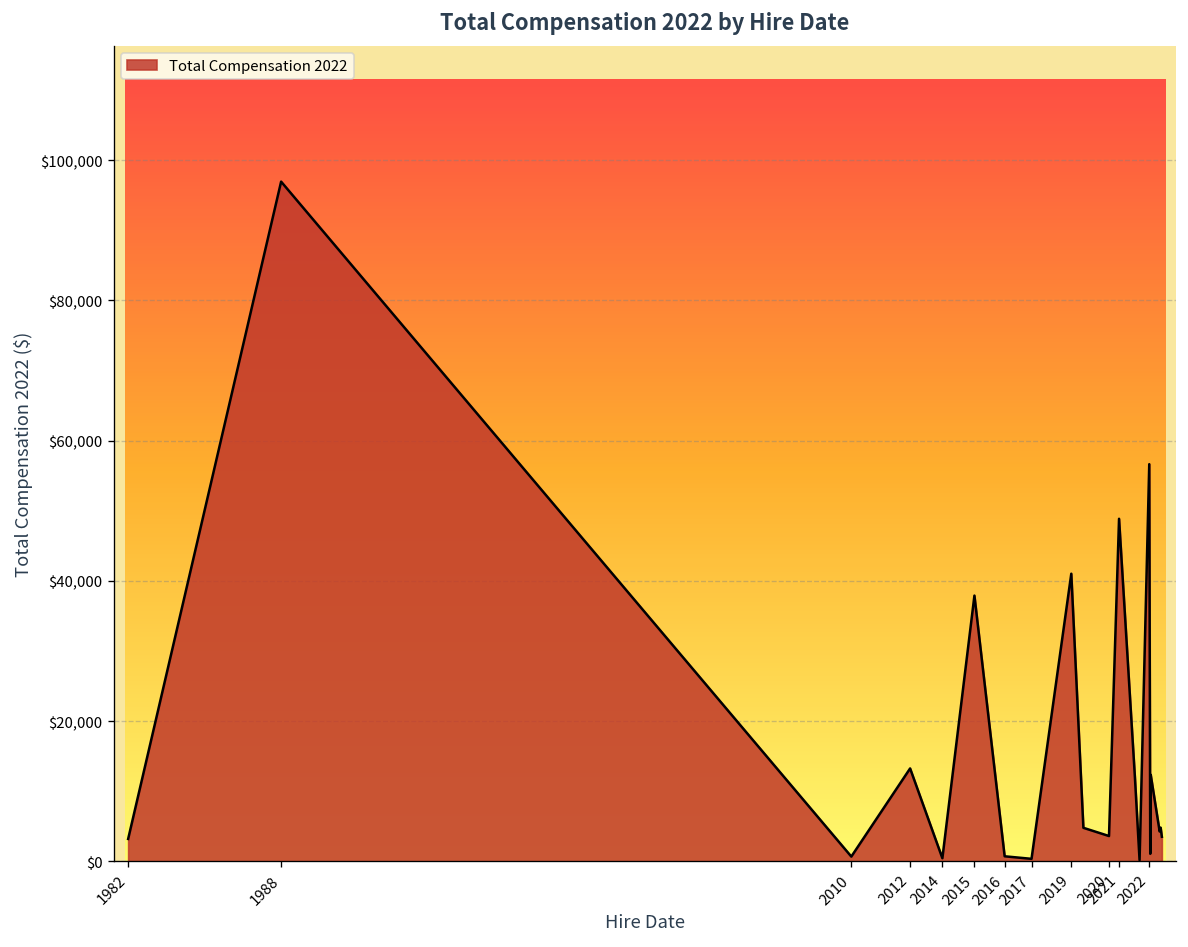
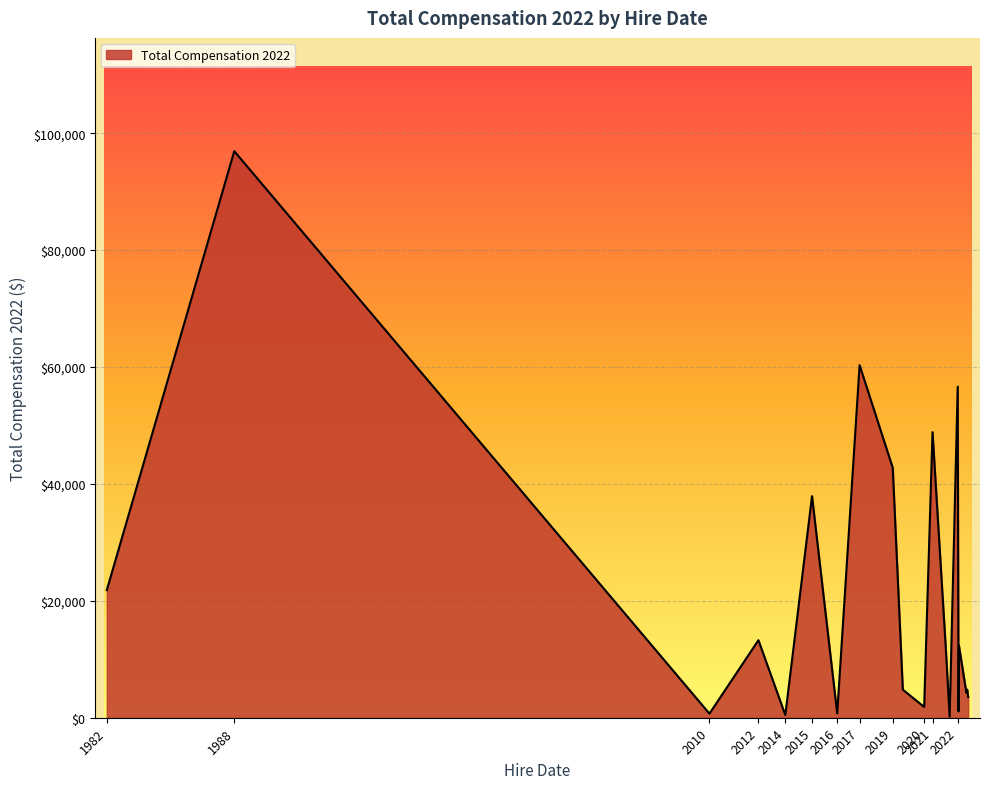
1982: $3,000 -> $22,000
2017: $0 -> $60,000
2019: $41,000 -> $43,000
2020: $4,000 -> $2,000
